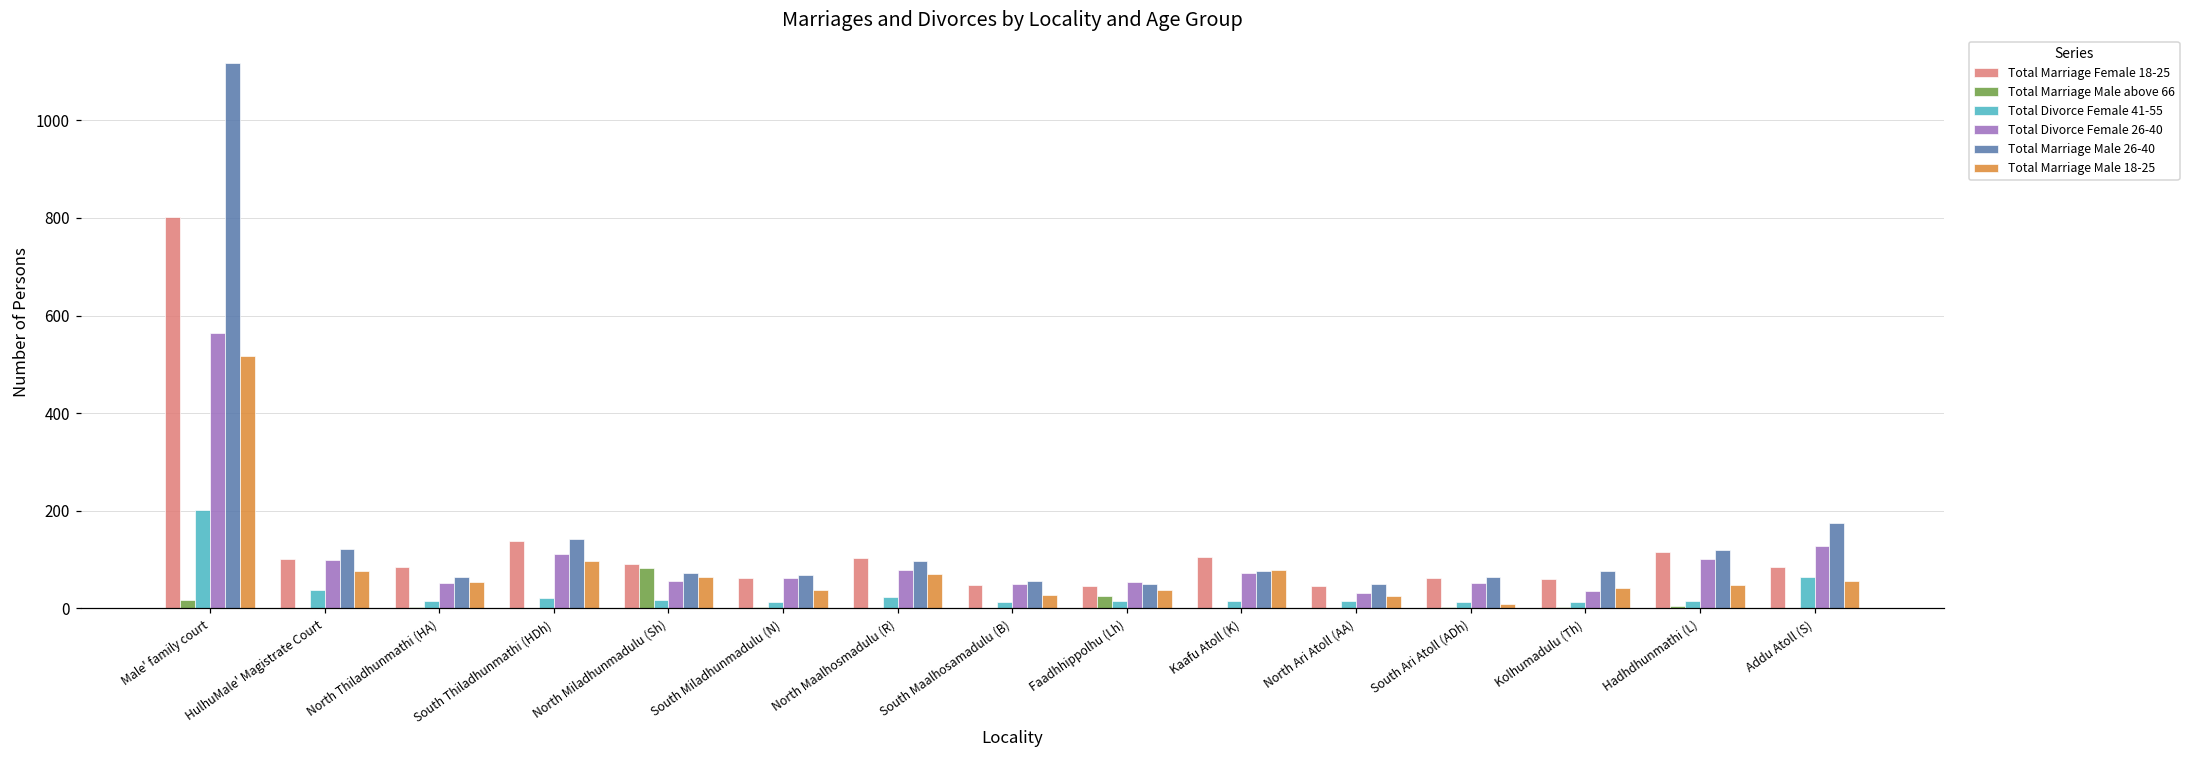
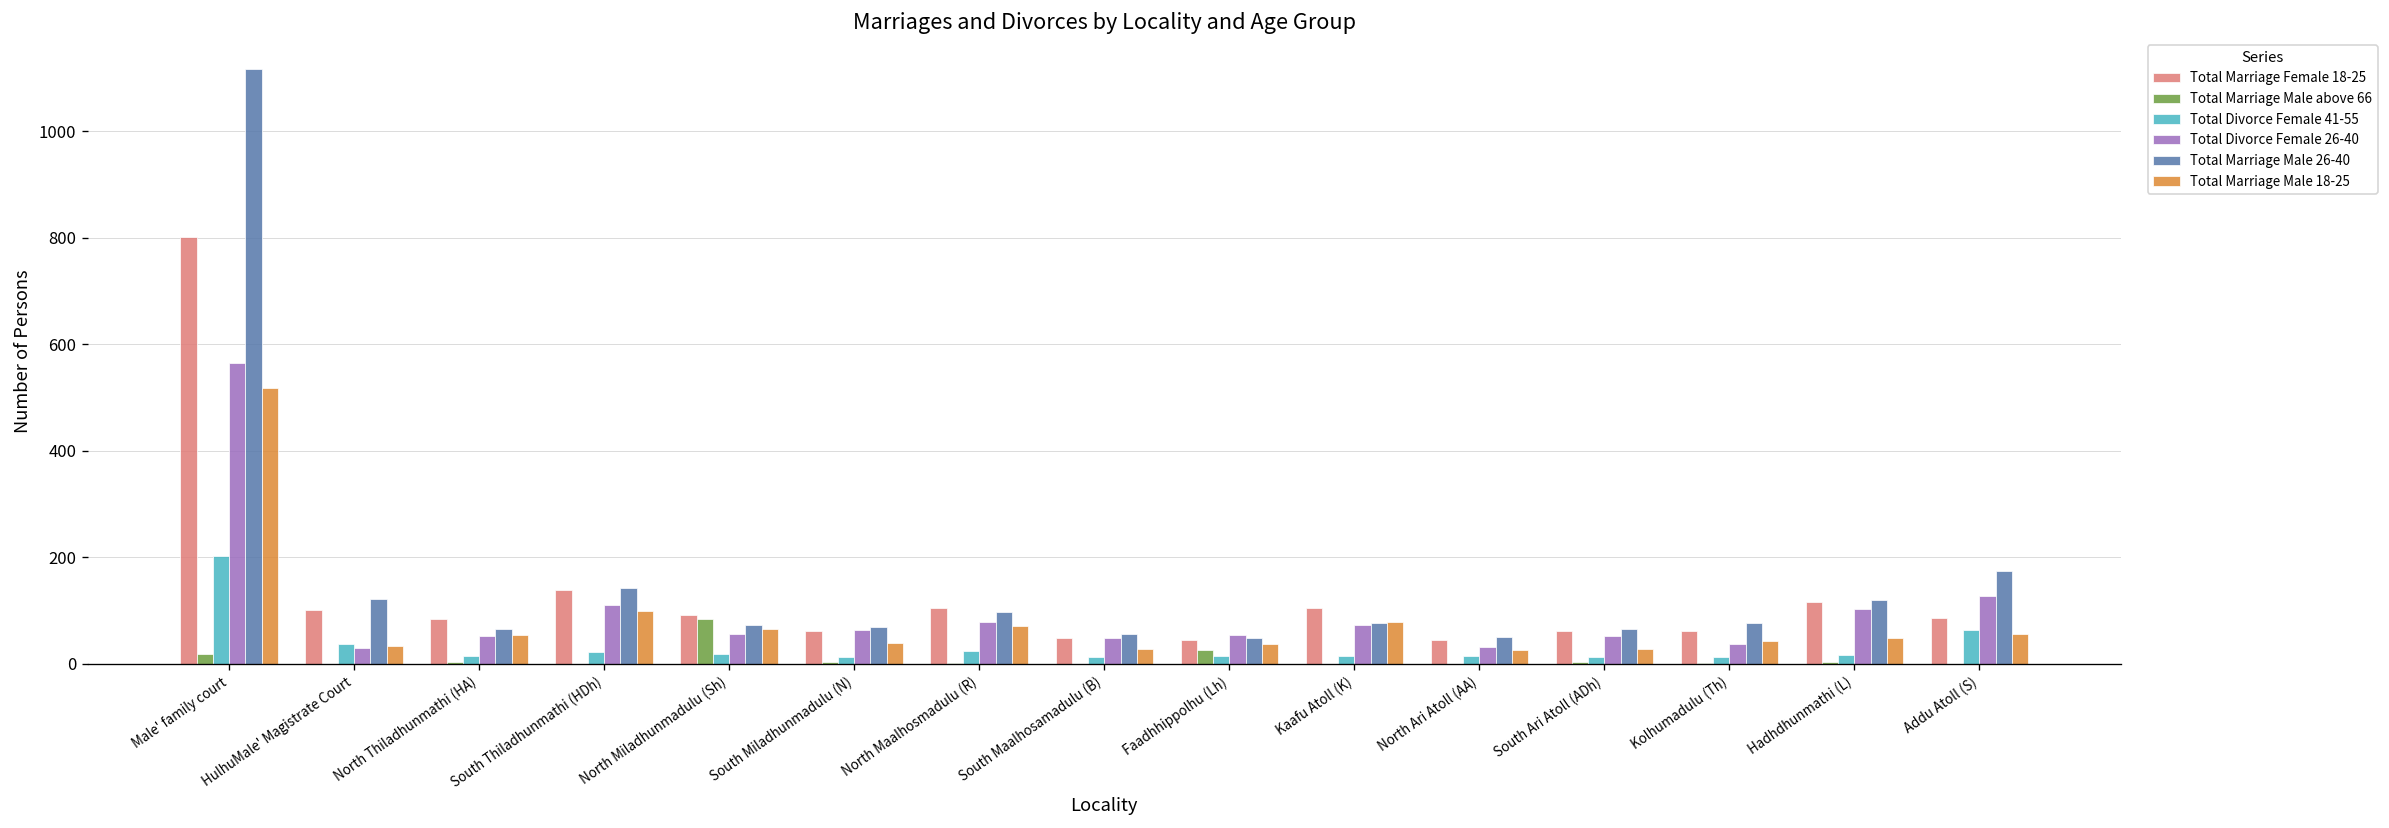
Total Divorce Female 26-40, HulhuMale' Magistrate Court: 100 -> 30
Total Marriage Male 18-25, HulhuMale' Magistrate Court: 80 -> 30
Total Marriage Male 18-25, South Ari Atoll (ADh): 10 -> 30
